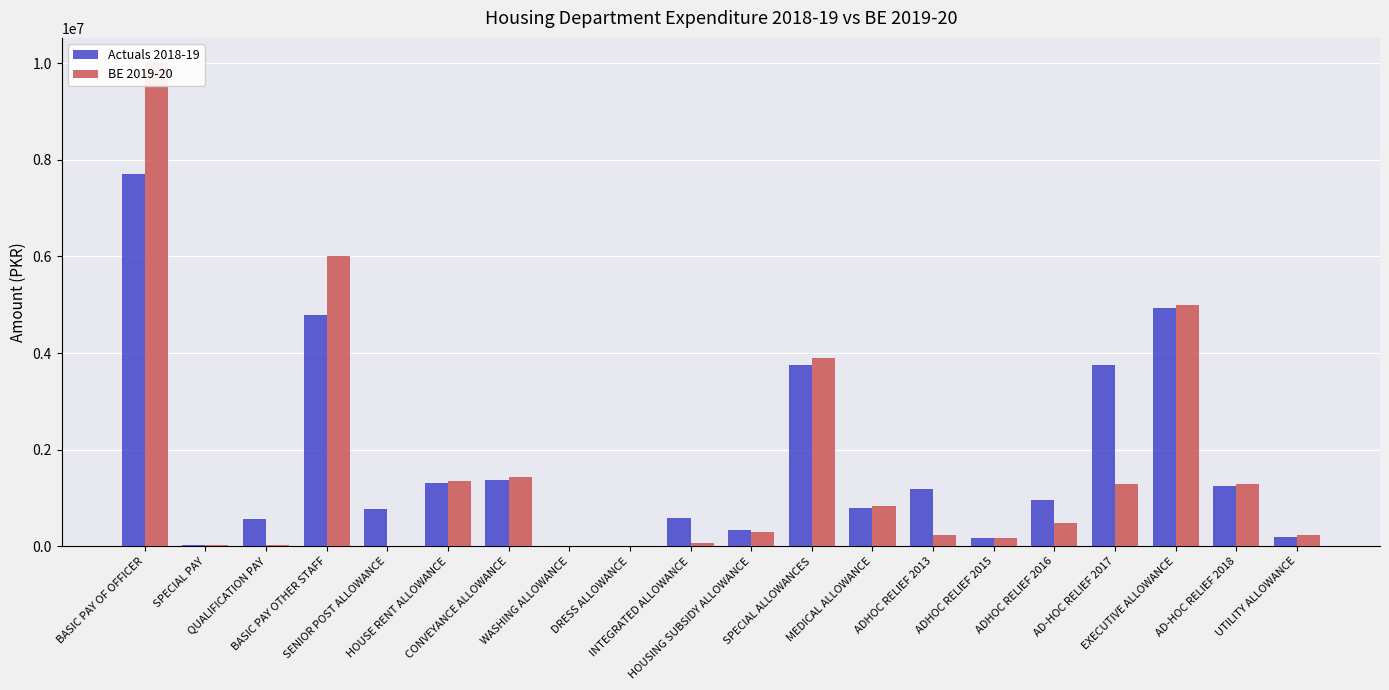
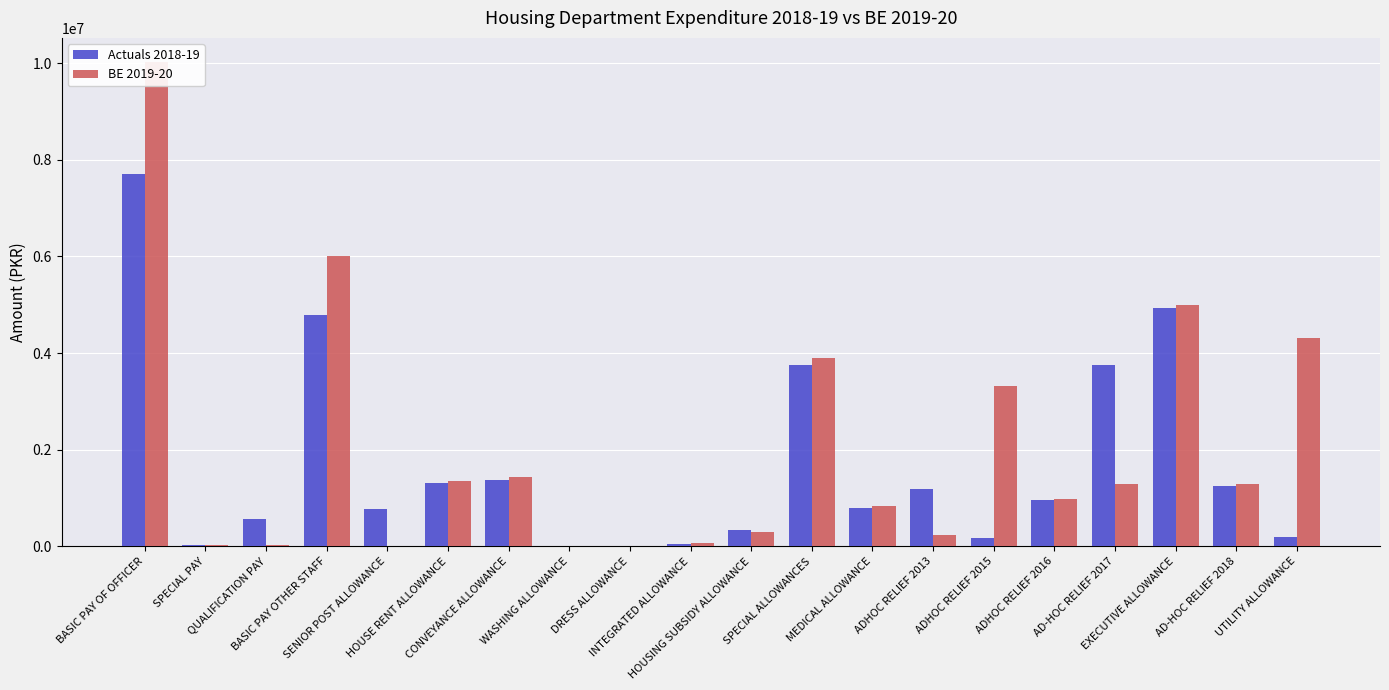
Actuals 2018-19, INTEGRATED ALLOWANCE: 600000 -> 100000
BE 2019-20, ADHOC RELIEF 2015: 200000 -> 3300000
BE 2019-20, ADHOC RELIEF 2016: 500000 -> 1000000
BE 2019-20, UTILITY ALLOWANCE: 200000 -> 4300000
